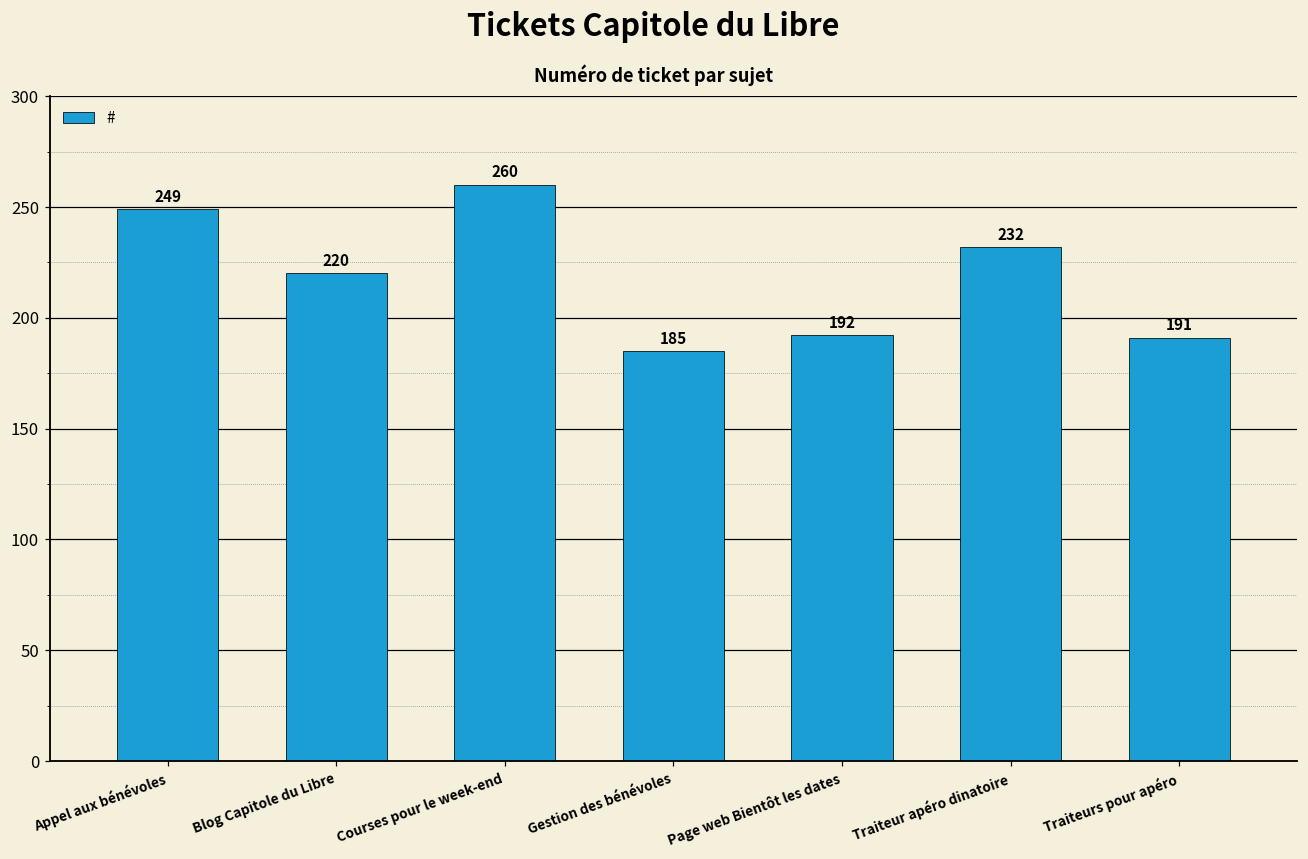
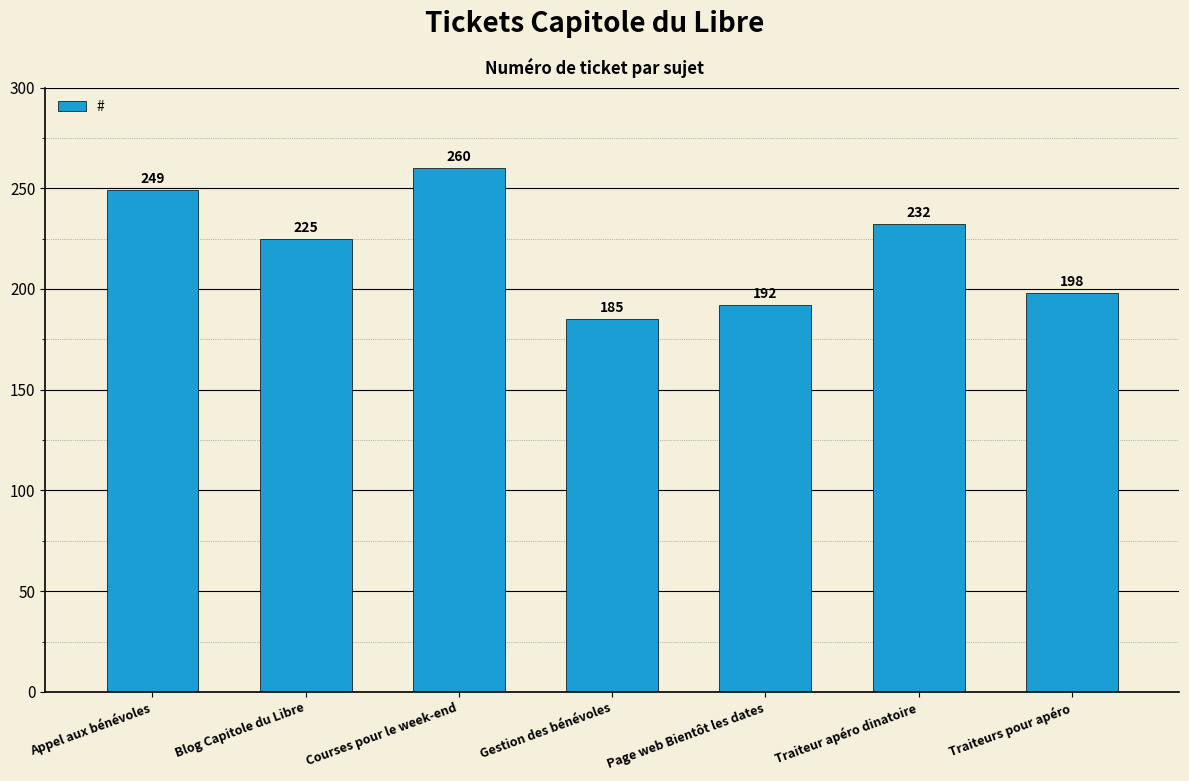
Blog Capitole du Libre: 220 -> 225
Traiteurs pour apéro: 191 -> 198
